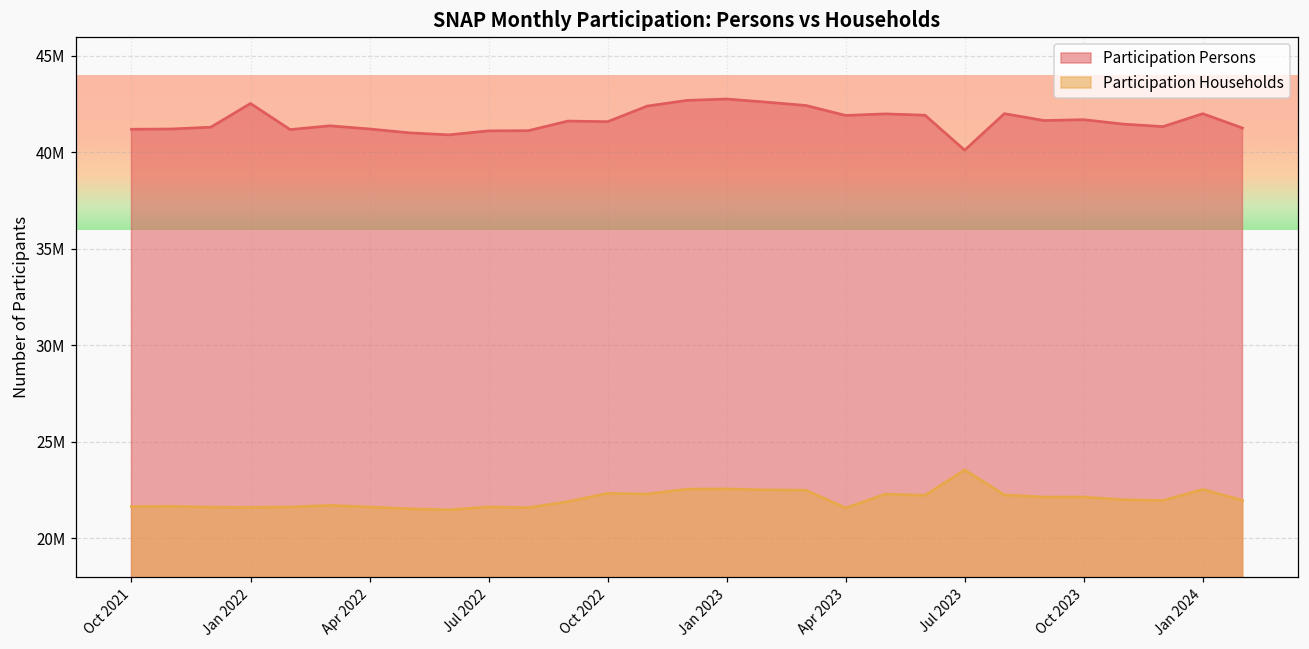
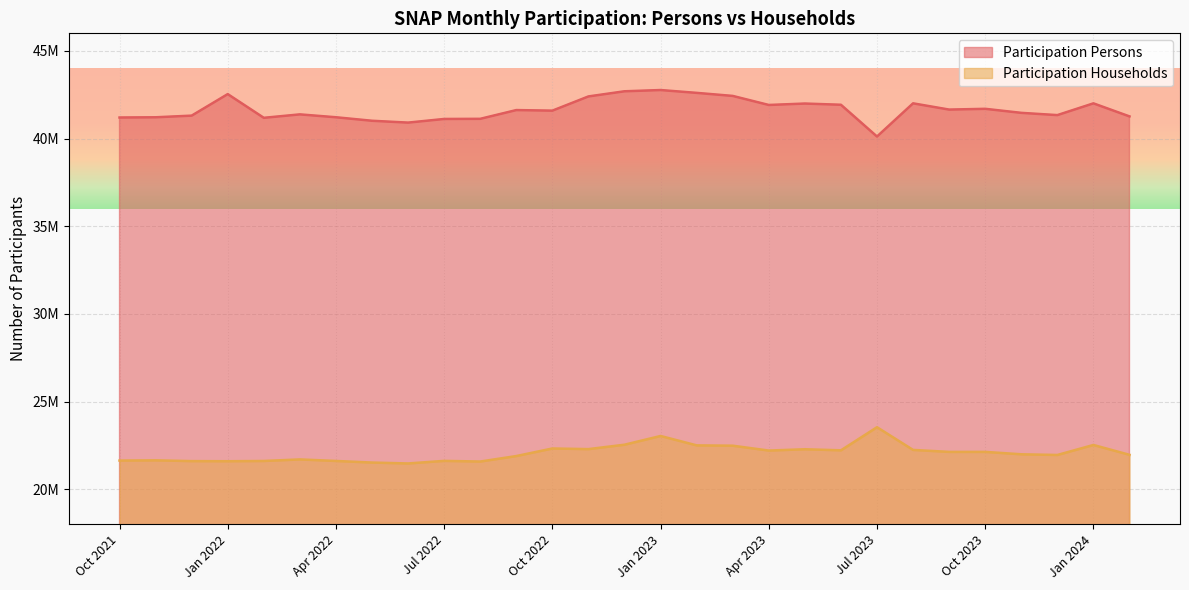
Participation Households, Jan 2023: 22500000 -> 23000000
Participation Households, Apr 2023: 21600000 -> 22200000
